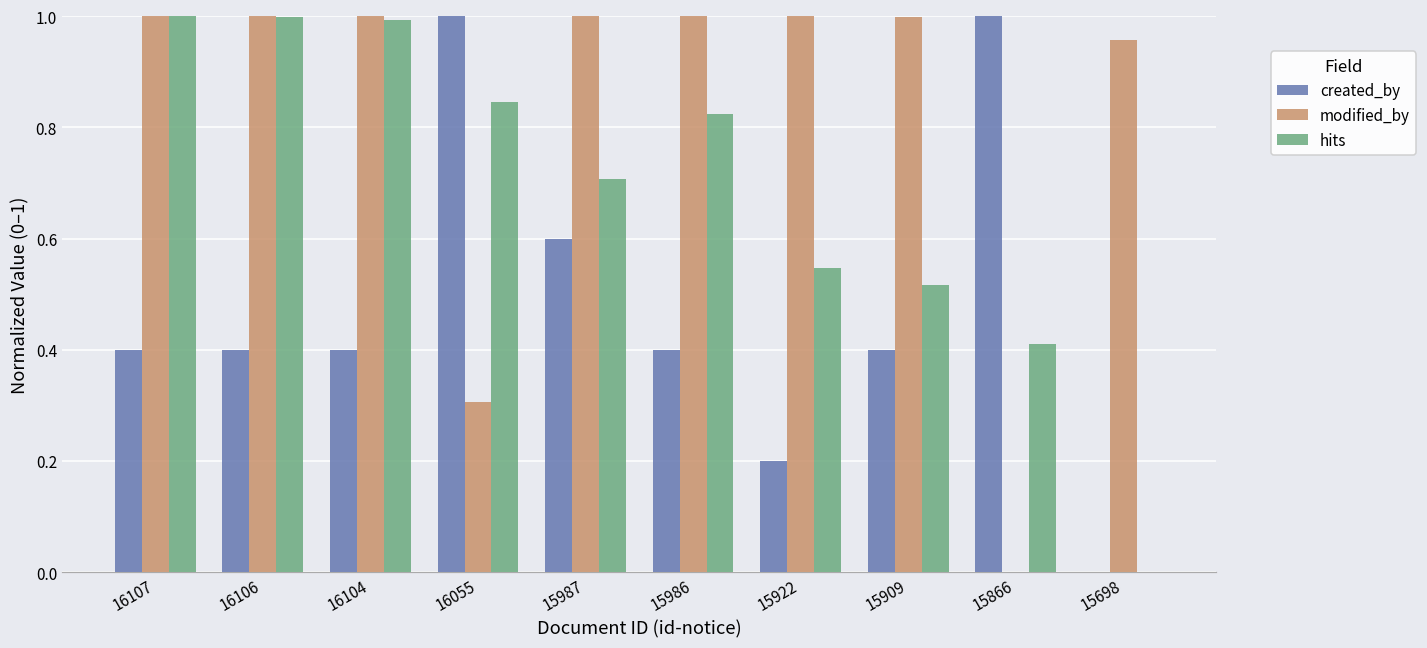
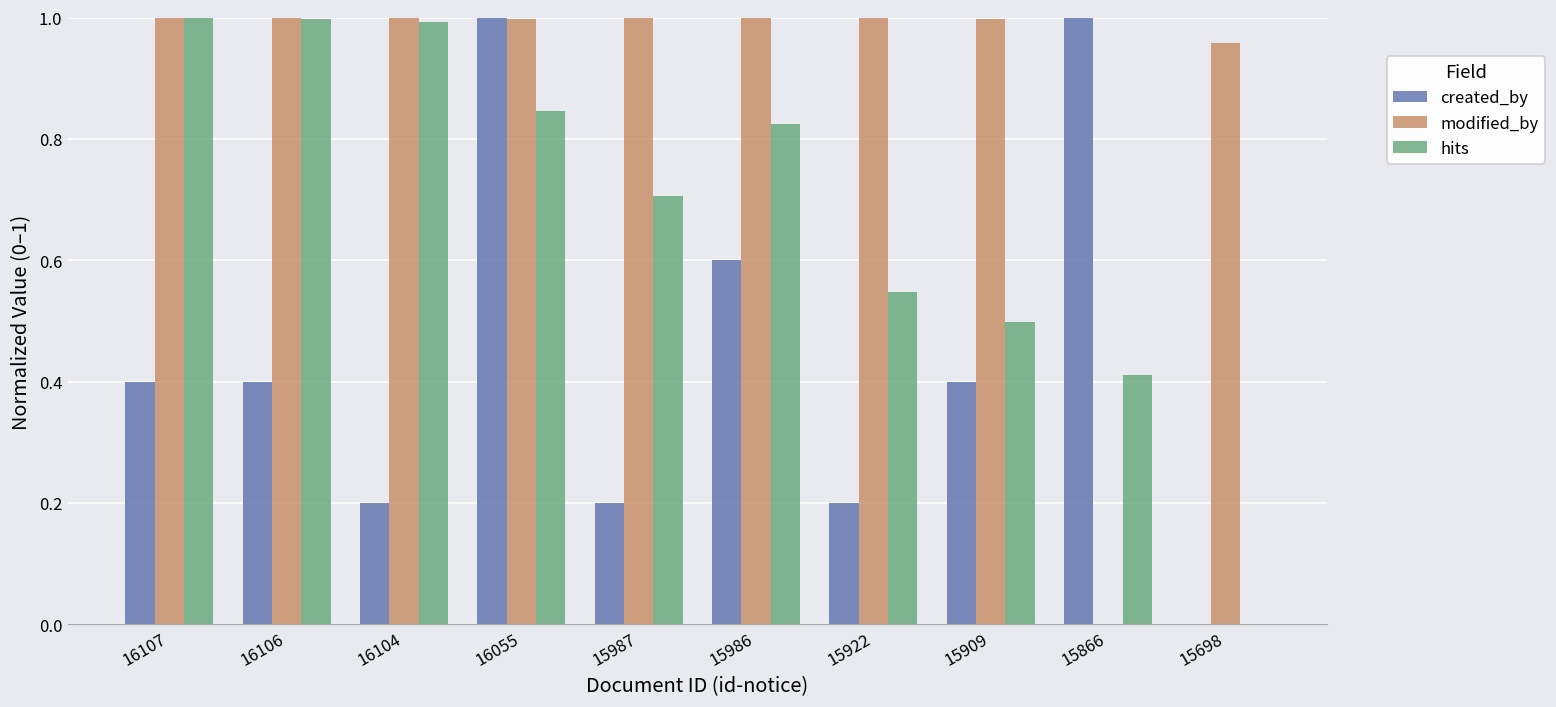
created_by, 16104: 0.40 -> 0.20
modified_by, 16055: 0.31 -> 1.00
created_by, 15987: 0.60 -> 0.20
created_by, 15986: 0.40 -> 0.60
hits, 15909: 0.52 -> 0.50
